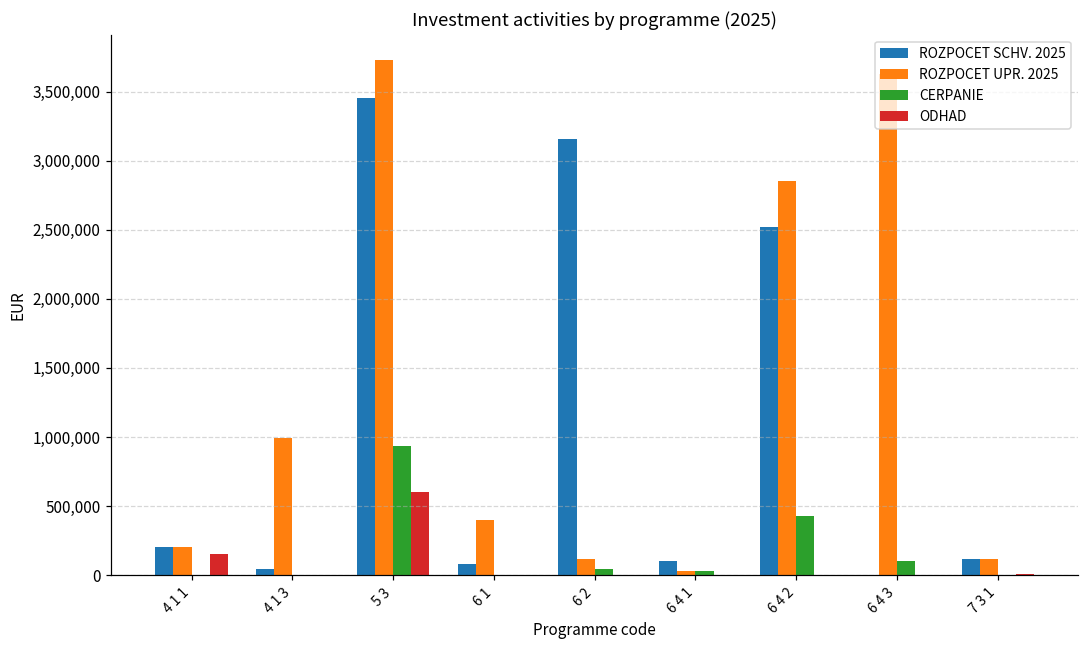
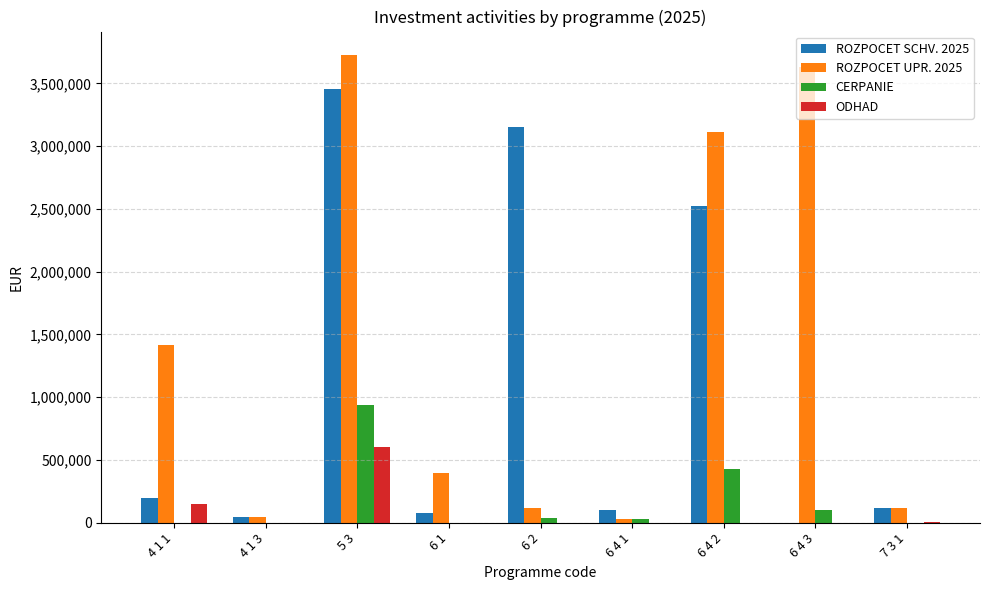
ROZPOCET UPR. 2025, 4 1 1: 200,000 -> 1,410,000
ROZPOCET UPR. 2025, 4 1 3: 990,000 -> 40,000
ROZPOCET UPR. 2025, 6 4 2: 2,850,000 -> 3,120,000
